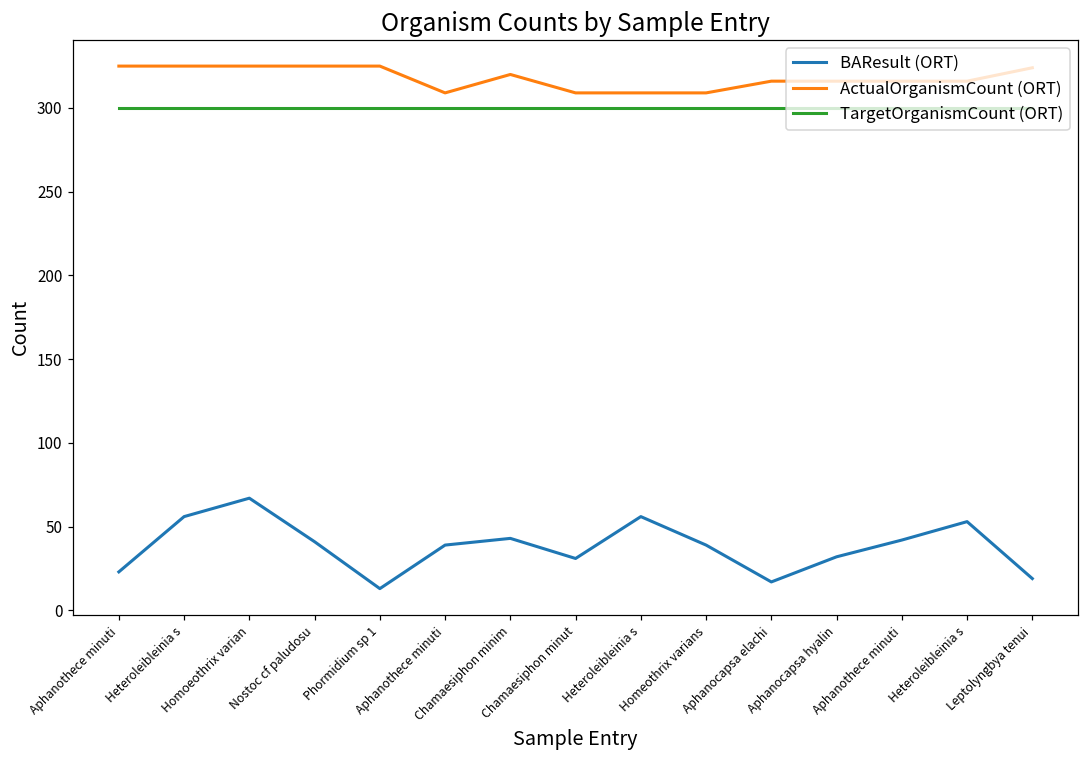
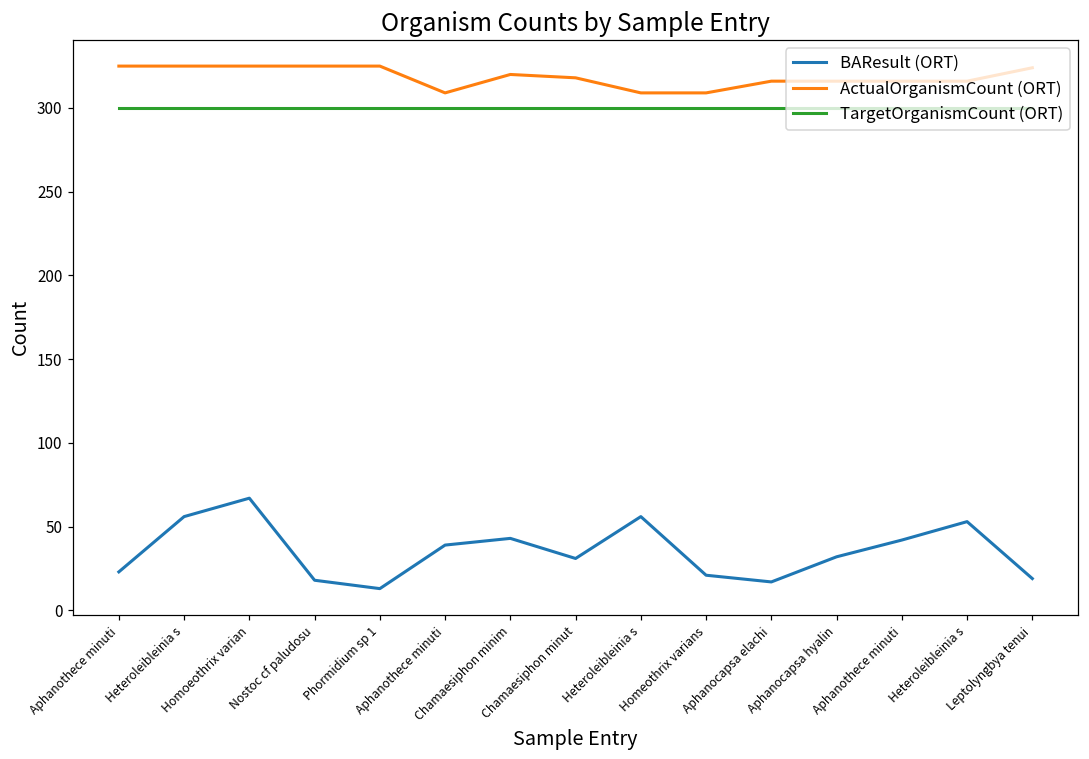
BAResult (ORT), Nostoc cf paludosu: 41 -> 18
ActualOrganismCount (ORT), Chamaesiphon minut: 309 -> 318
BAResult (ORT), Homeothrix varians: 39 -> 21
